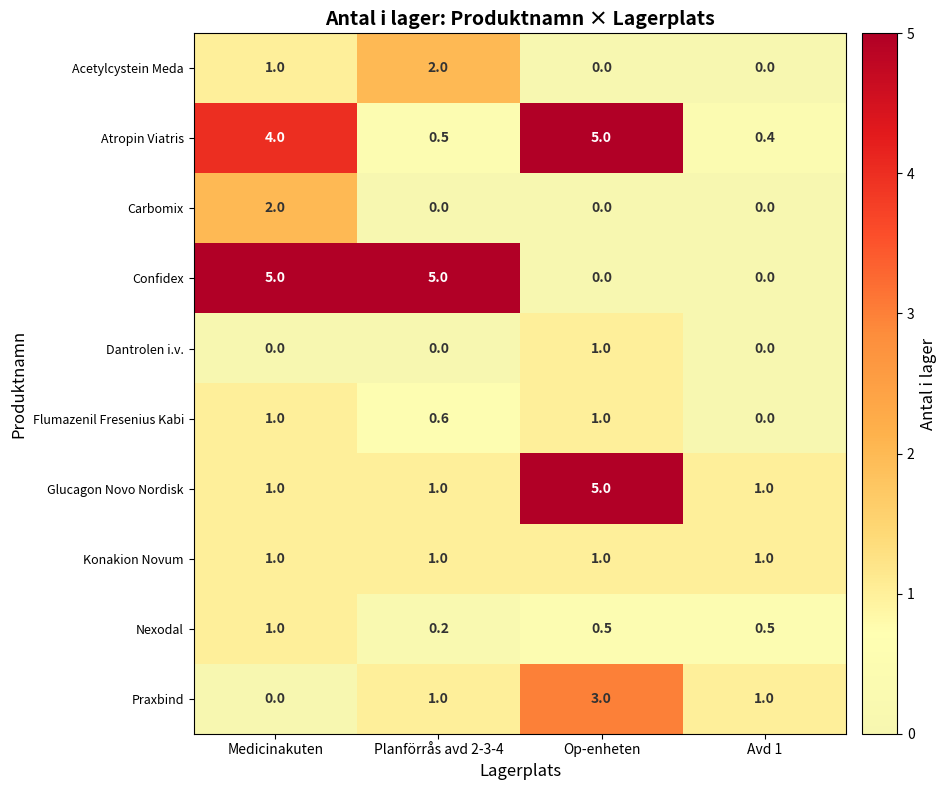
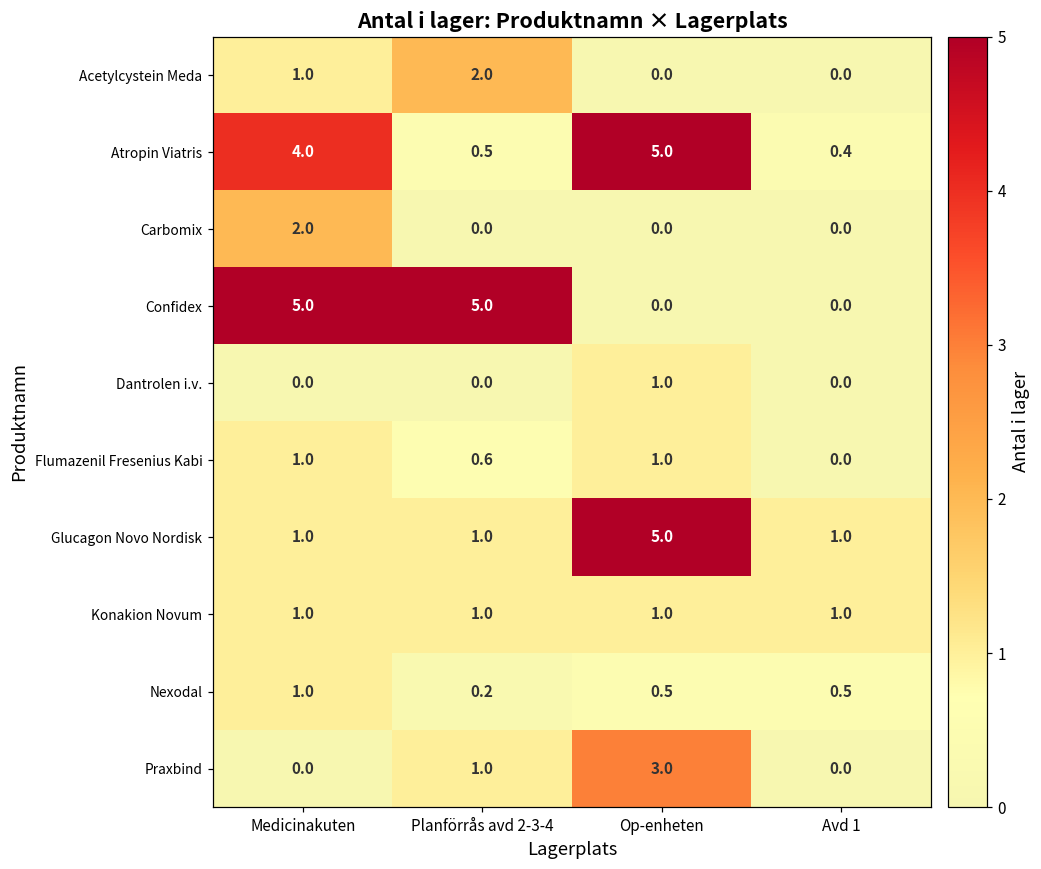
Praxbind, Avd 1: 1.0 -> 0.0
